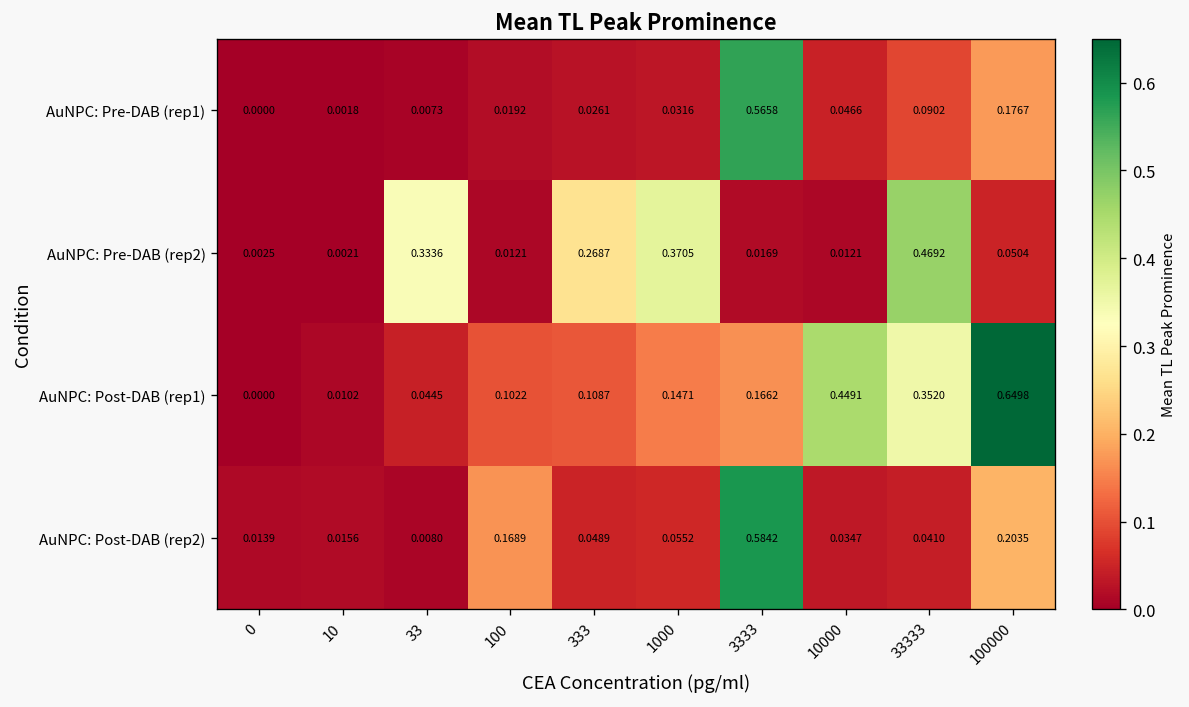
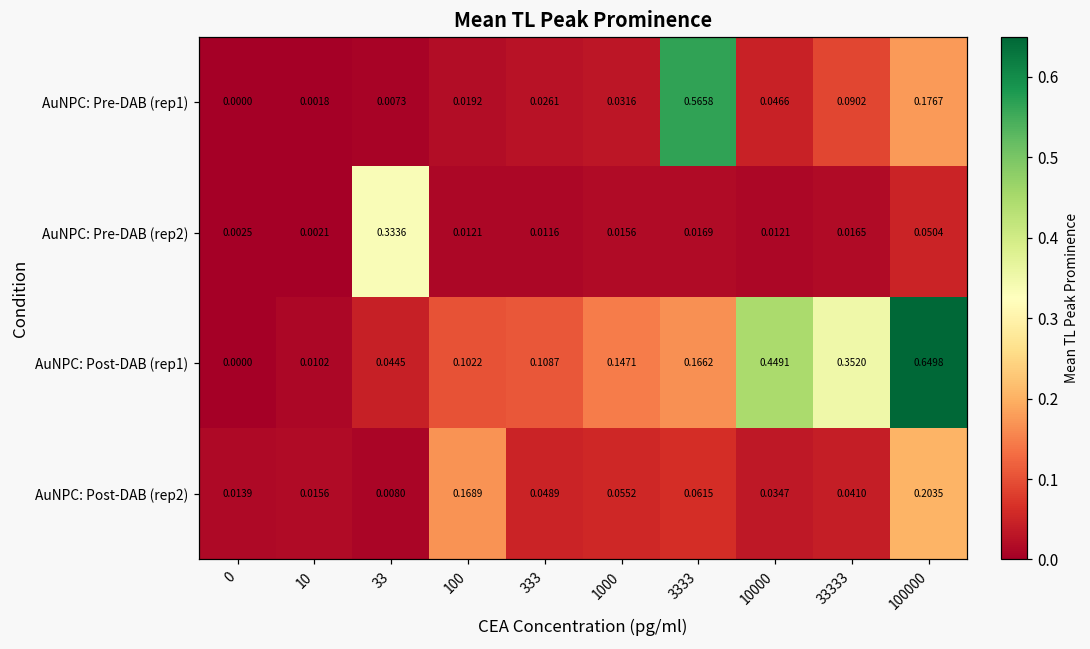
AuNPC: Pre-DAB (rep2), 333: 0.2687 -> 0.0116
AuNPC: Pre-DAB (rep2), 1000: 0.3705 -> 0.0156
AuNPC: Pre-DAB (rep2), 33333: 0.4692 -> 0.0165
AuNPC: Post-DAB (rep2), 3333: 0.5842 -> 0.0615
